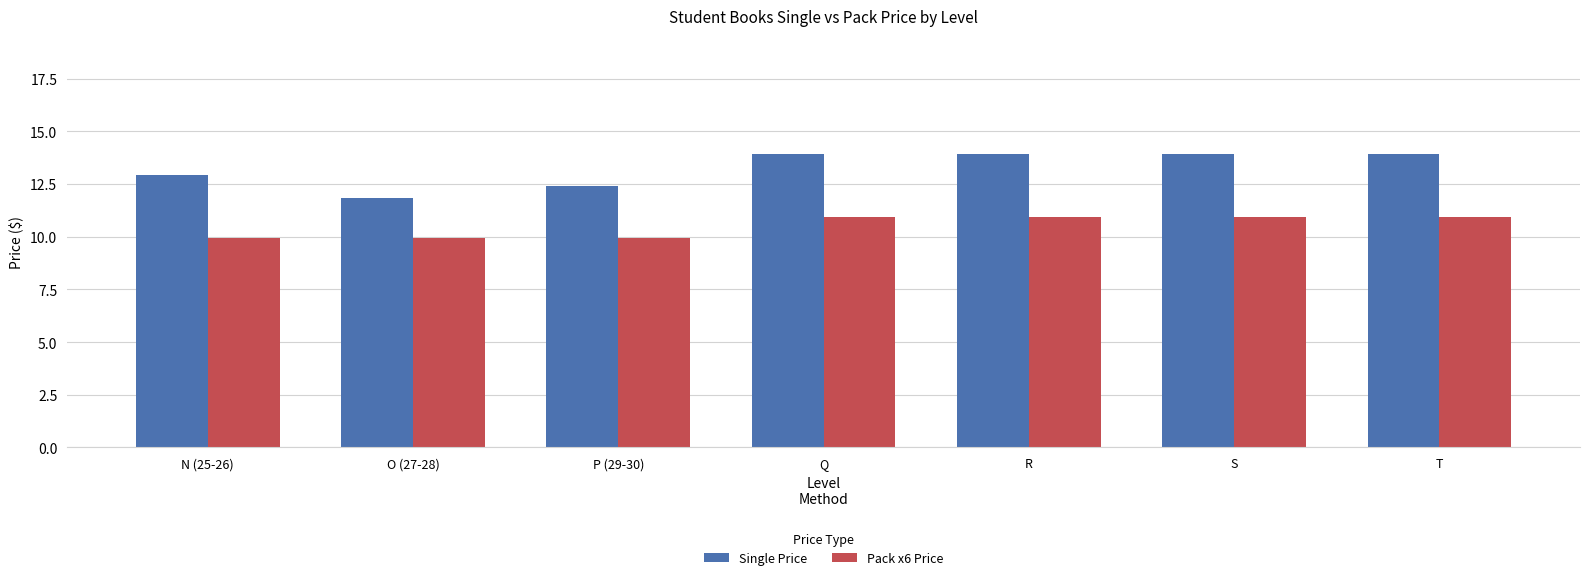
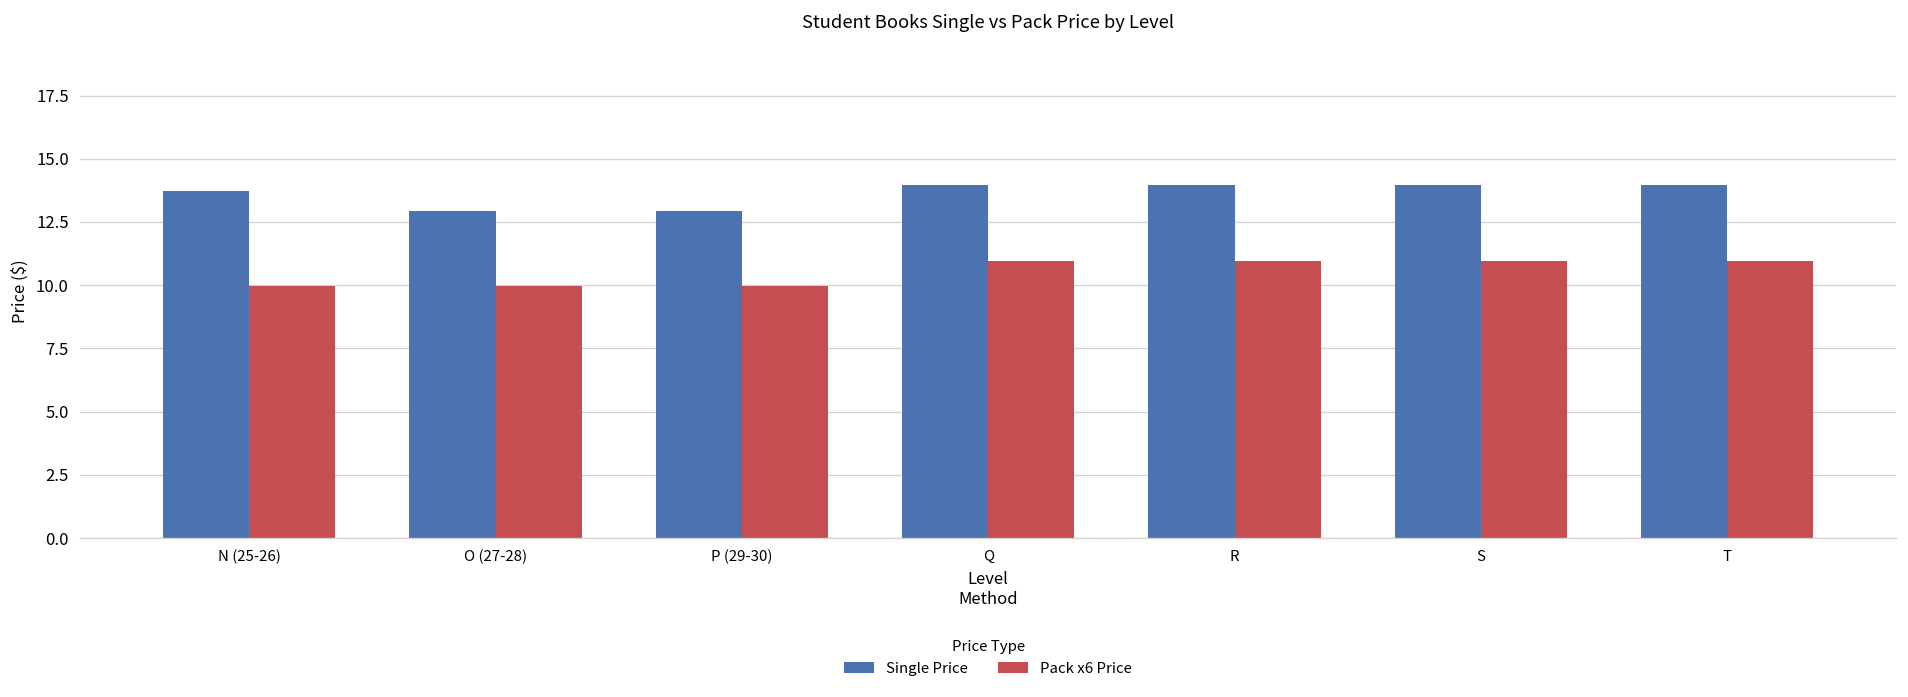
Single Price, N (25-26): 13.0 -> 13.7
Single Price, O (27-28): 11.9 -> 13.0
Single Price, P (29-30): 12.4 -> 13.0
